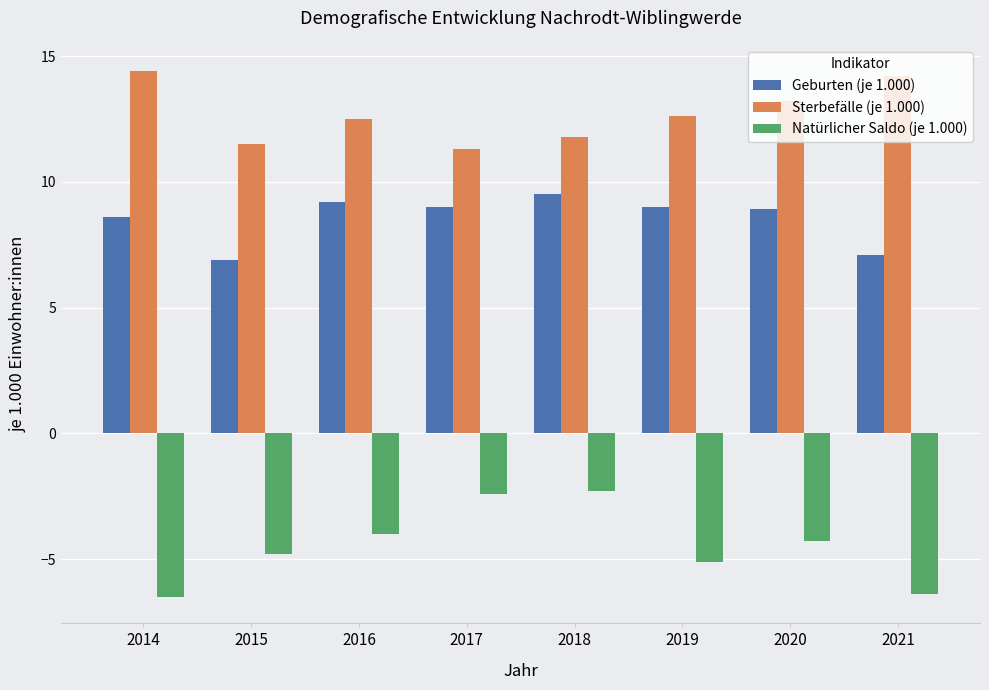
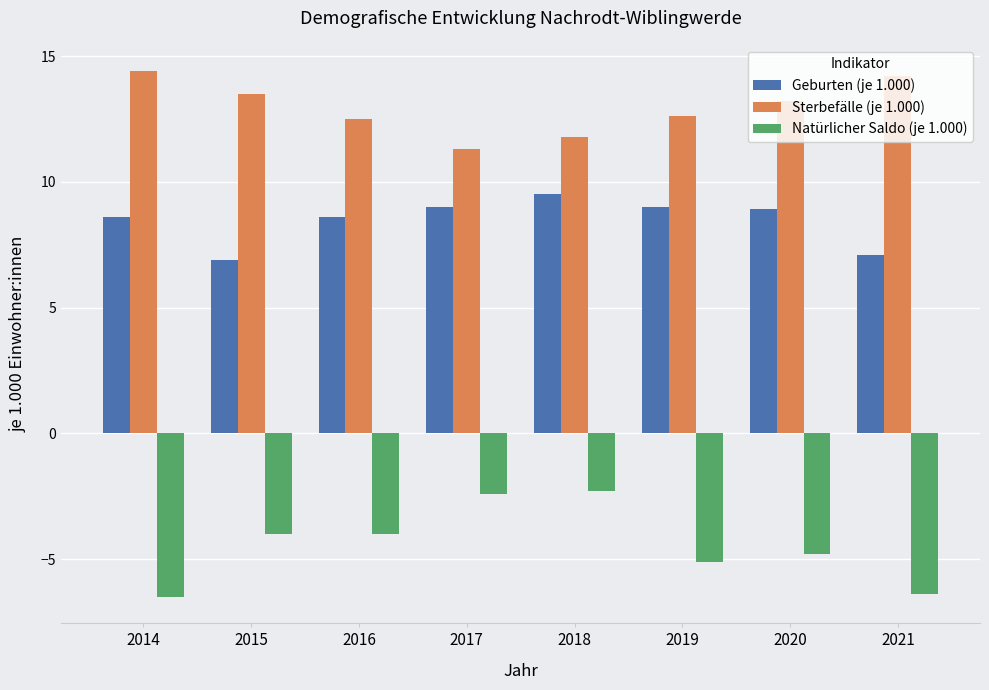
Sterbefälle (je 1.000), 2015: 11.5 -> 13.5
Natürlicher Saldo (je 1.000), 2015: -4.8 -> -4.0
Geburten (je 1.000), 2016: 9.2 -> 8.6
Natürlicher Saldo (je 1.000), 2020: -4.3 -> -4.8
